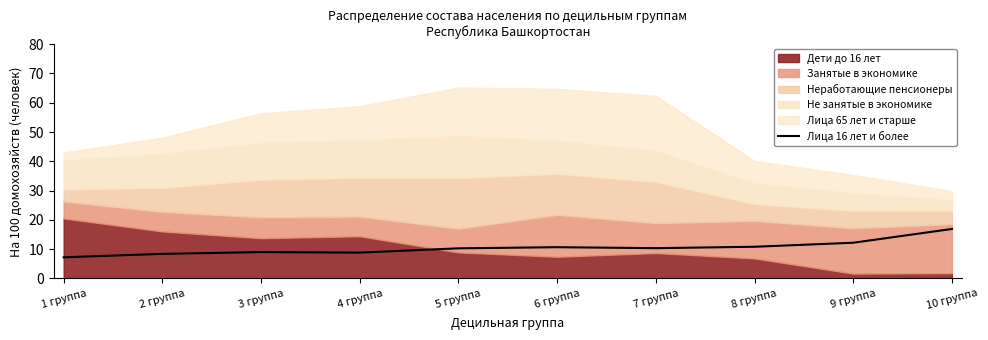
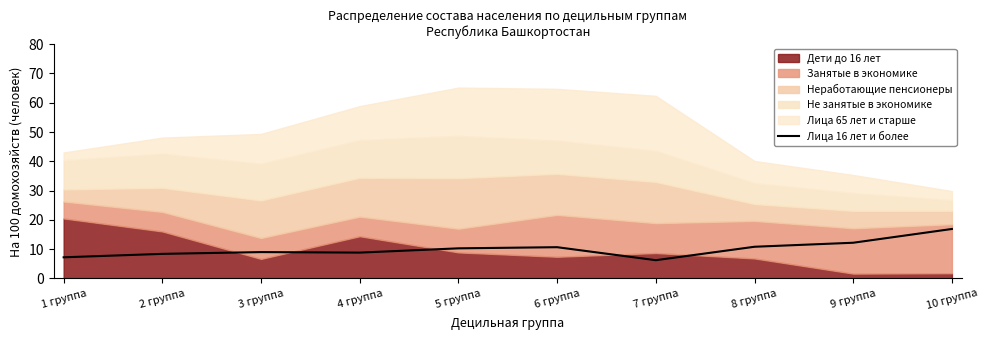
Дети до 16 лет, 3 группа: 14 -> 7
Лица 16 лет и более, 7 группа: 10 -> 6
